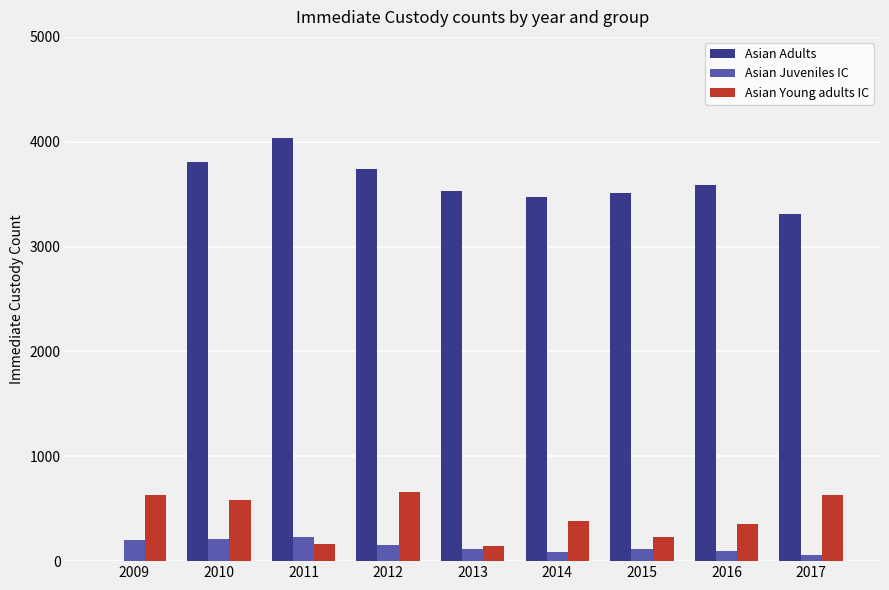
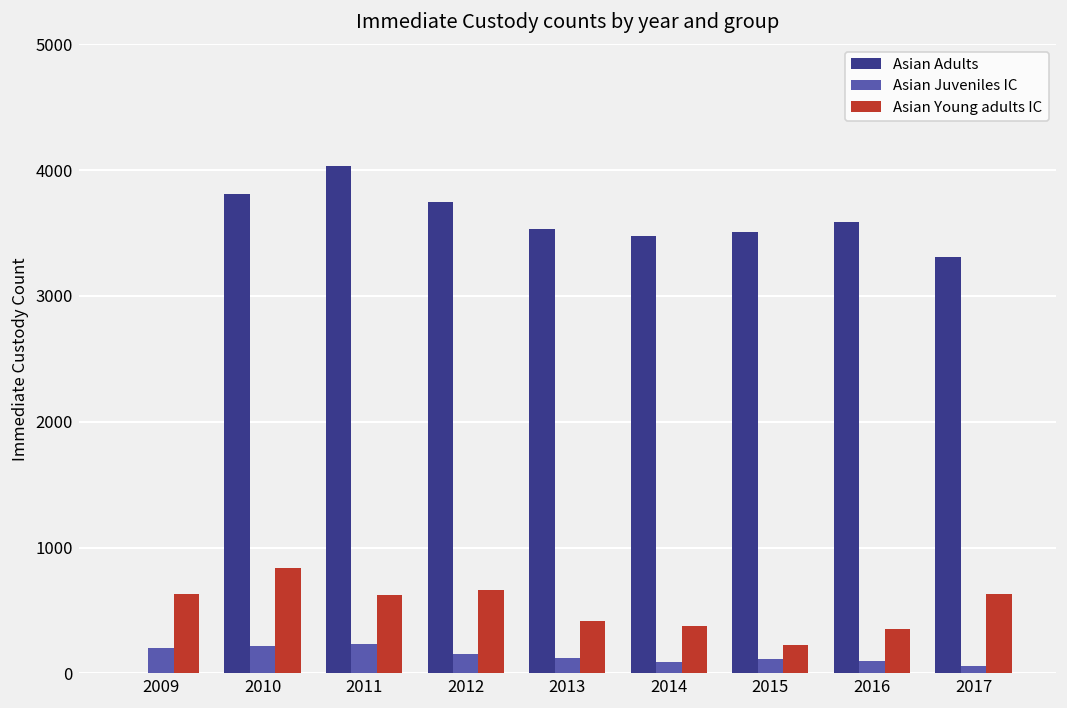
Asian Young adults IC, 2010: 590 -> 840
Asian Young adults IC, 2011: 160 -> 630
Asian Young adults IC, 2013: 150 -> 410
